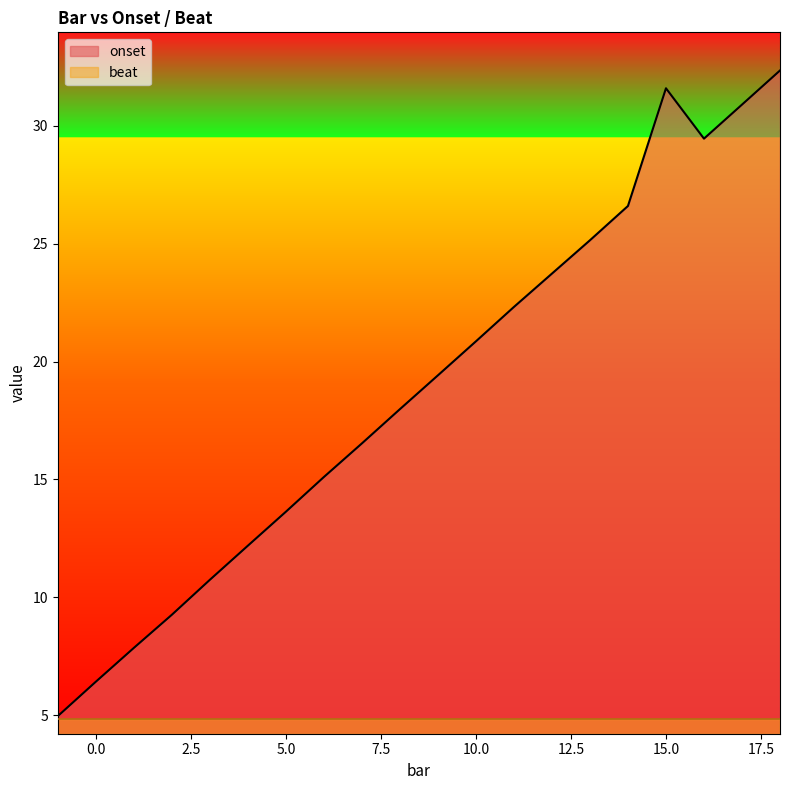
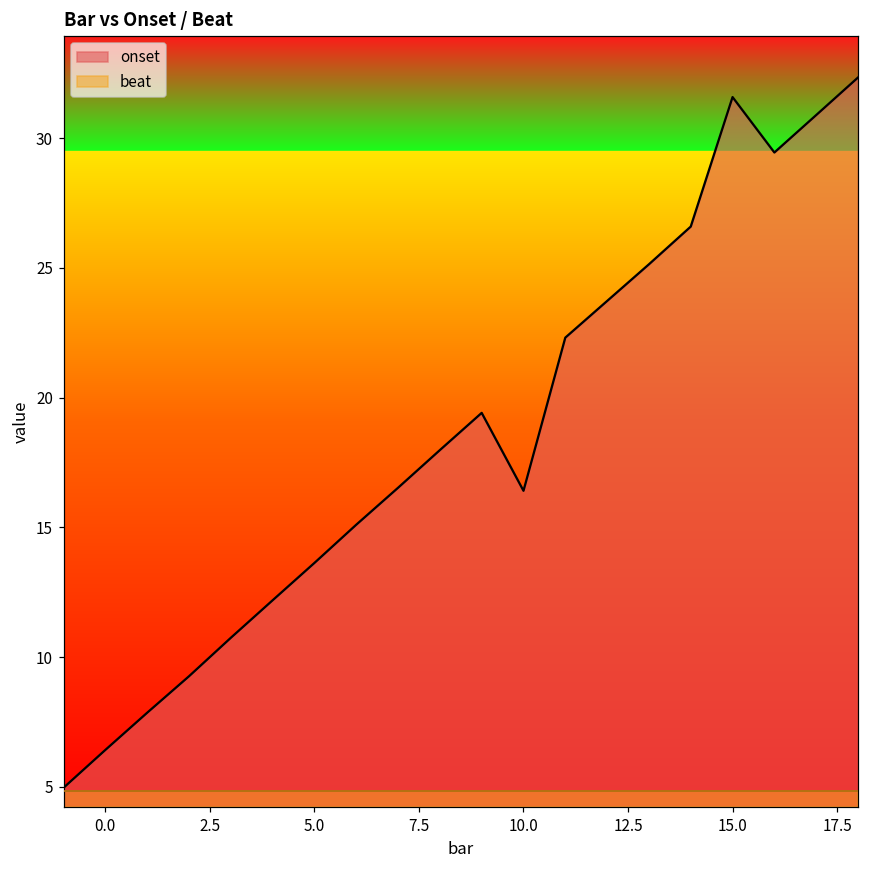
onset, 10.0: 20.9 -> 16.4
